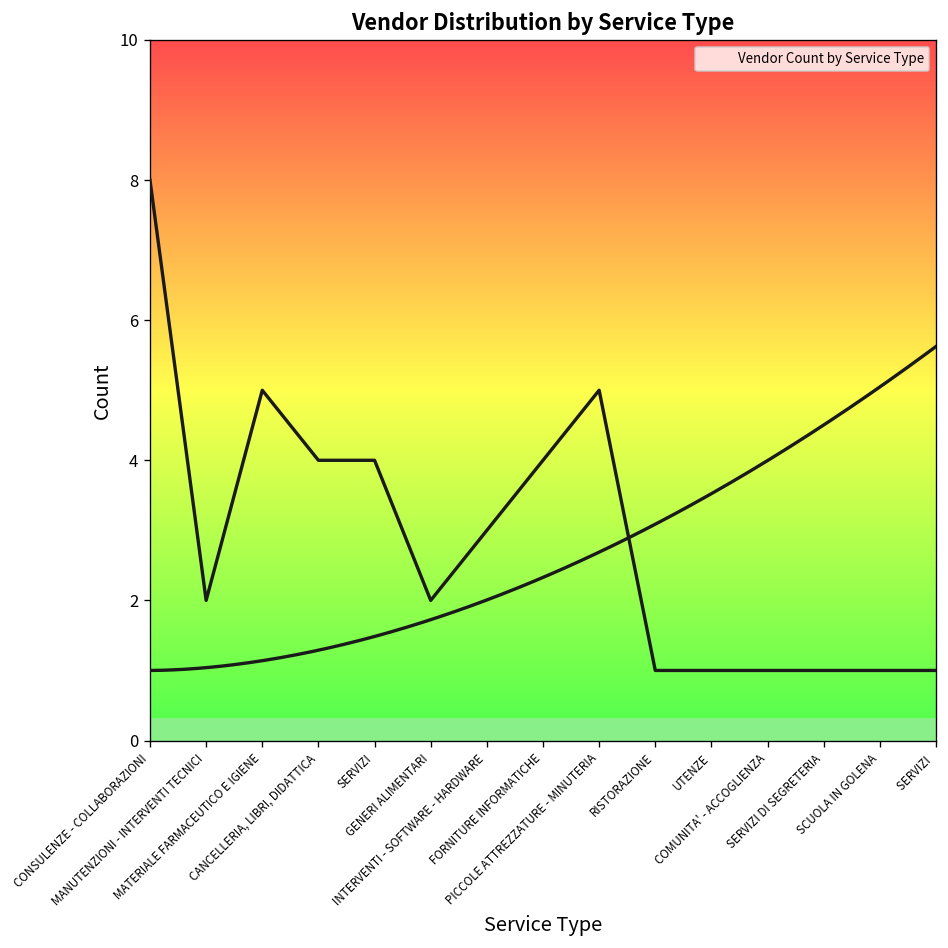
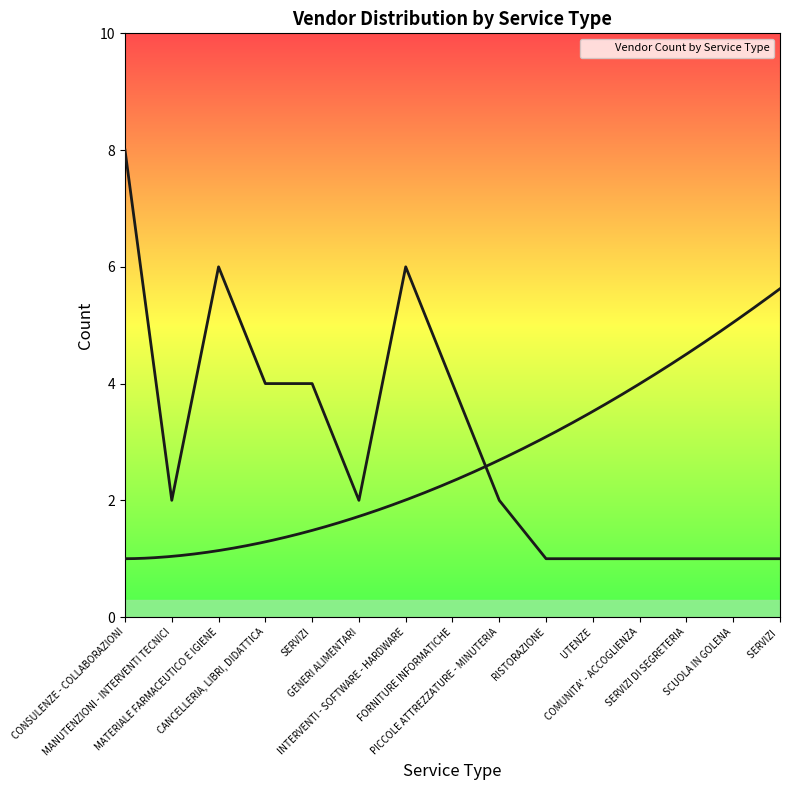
Vendor Count by Service Type, MATERIALE FARMACEUTICO E IGIENE: 5 -> 6
Vendor Count by Service Type, INTERVENTI - SOFTWARE - HARDWARE: 3 -> 6
Vendor Count by Service Type, PICCOLE ATTREZZATURE - MINUTERIA: 5 -> 2
